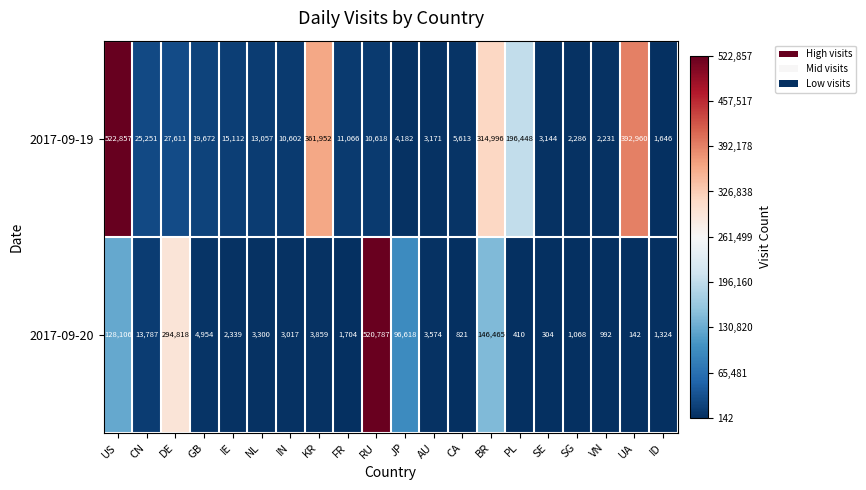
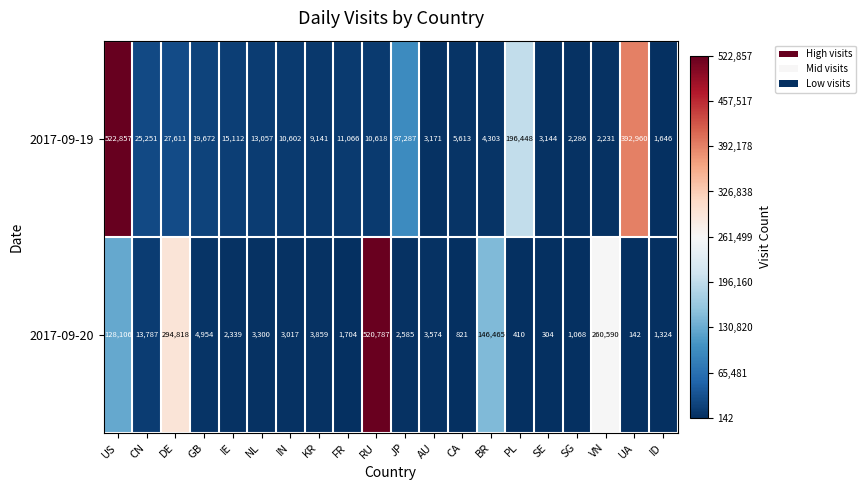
2017-09-19, KR: 361,952 -> 9,141
2017-09-19, JP: 4,182 -> 97,287
2017-09-19, BR: 314,996 -> 4,303
2017-09-20, JP: 96,618 -> 2,585
2017-09-20, VN: 992 -> 260,590
